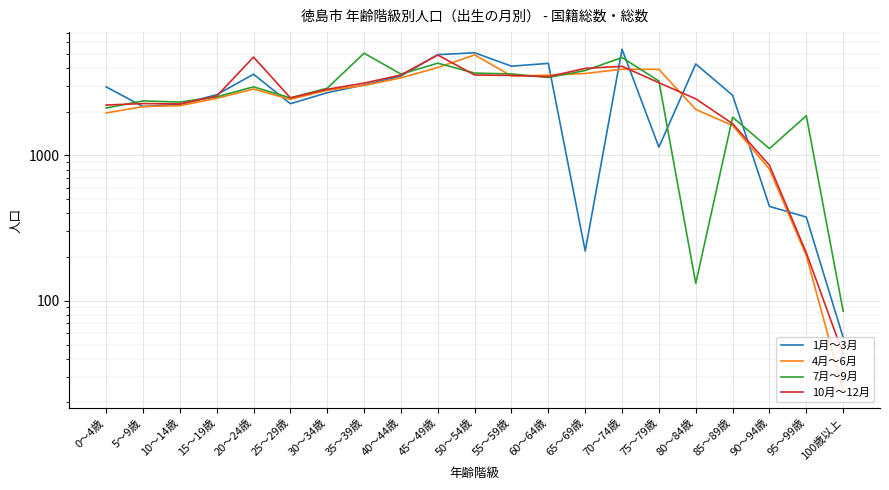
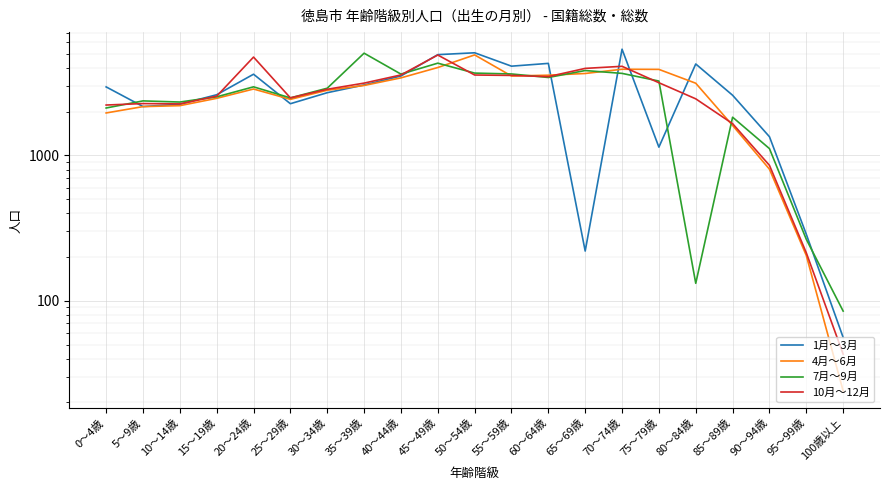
7月～9月, 70～74歳: 4700 -> 3700
4月～6月, 80～84歳: 2100 -> 3100
1月～3月, 90～94歳: 450 -> 1300
1月～3月, 95～99歳: 380 -> 290
7月～9月, 95～99歳: 1900 -> 270
